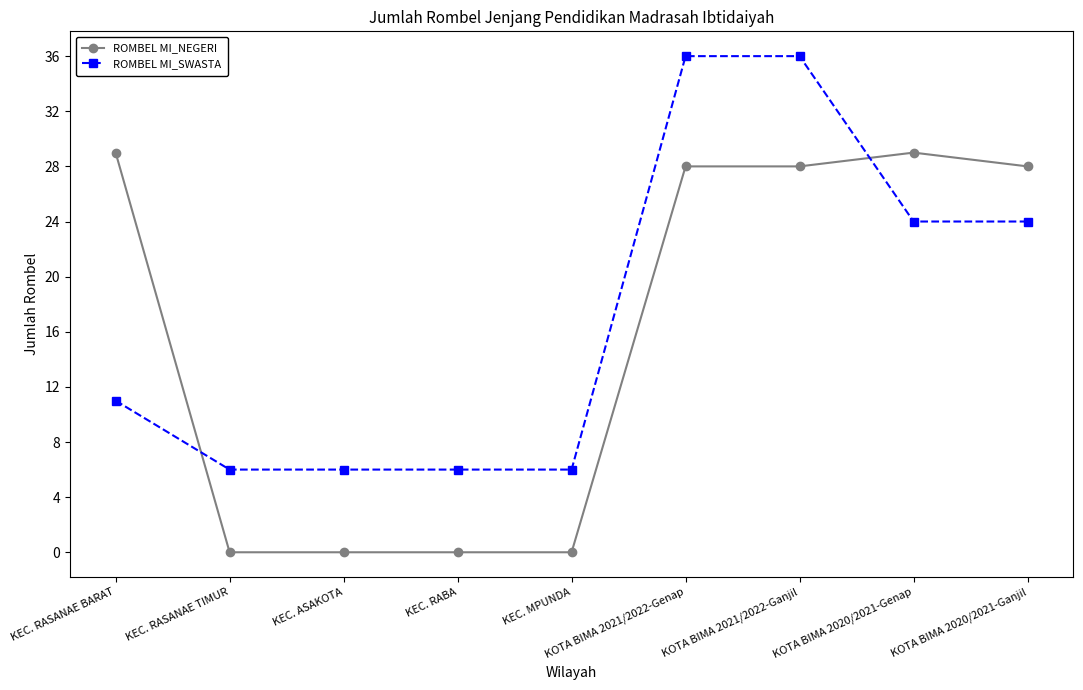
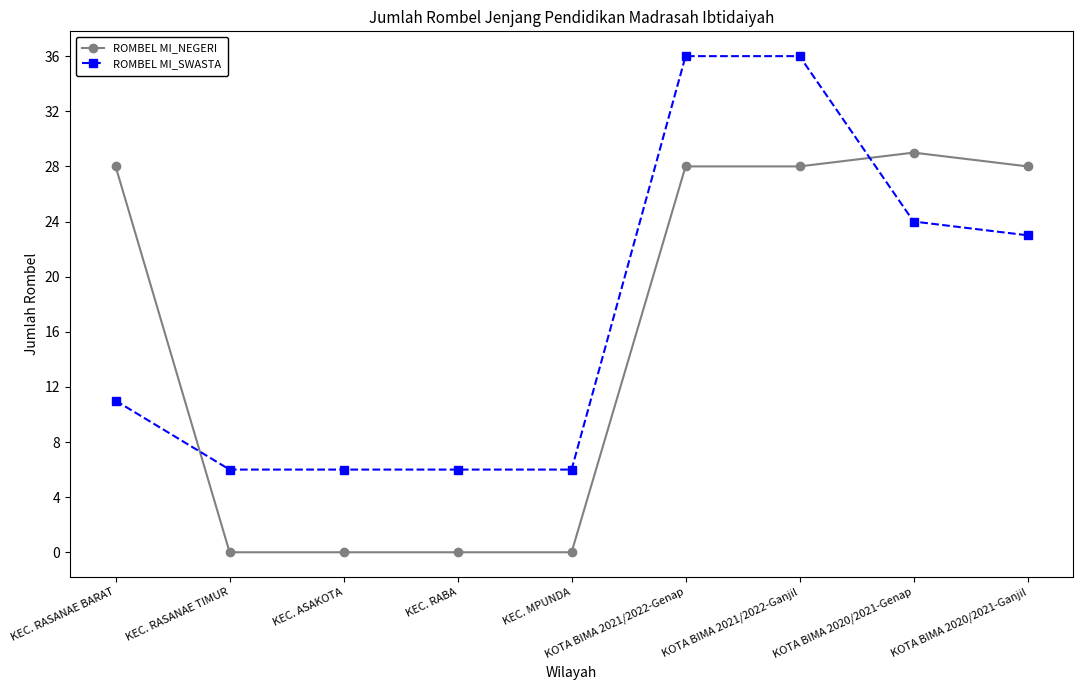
ROMBEL MI_NEGERI, KEC. RASANAE BARAT: 29 -> 28
ROMBEL MI_SWASTA, KOTA BIMA 2020/2021-Ganjil: 24 -> 23
